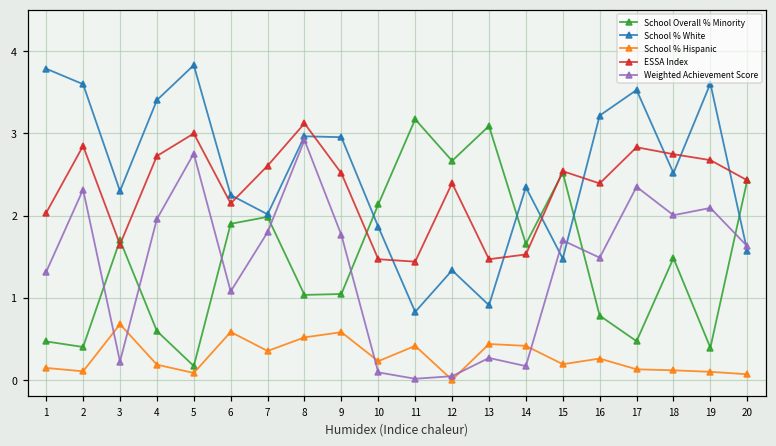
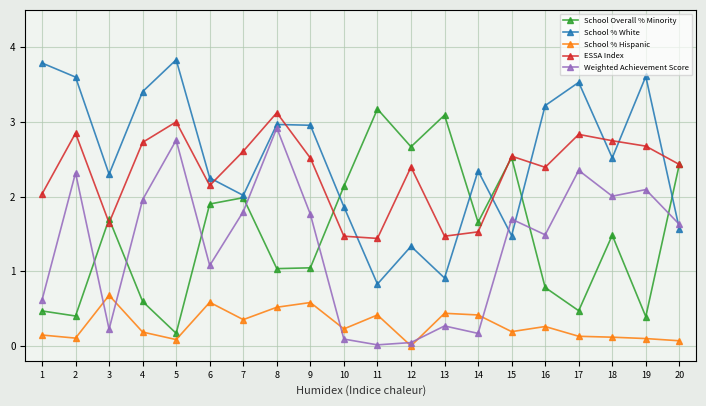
Weighted Achievement Score, 1: 1.3 -> 0.6
